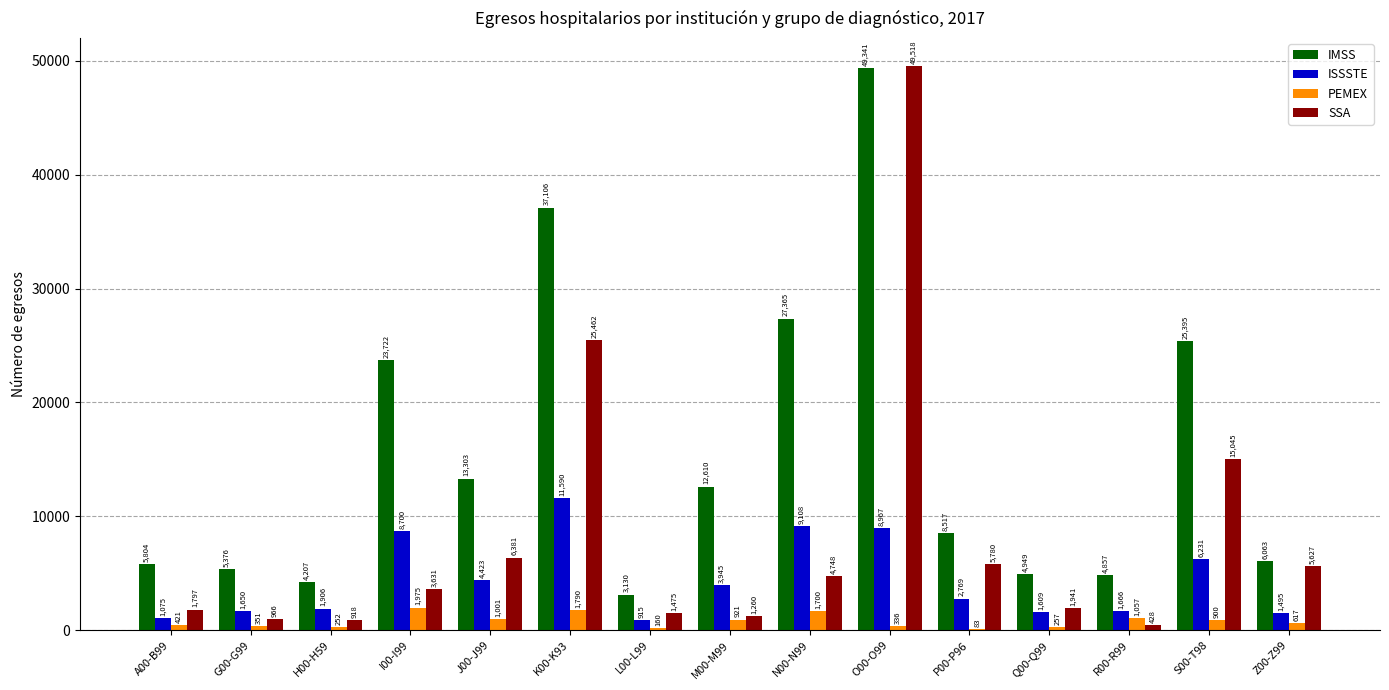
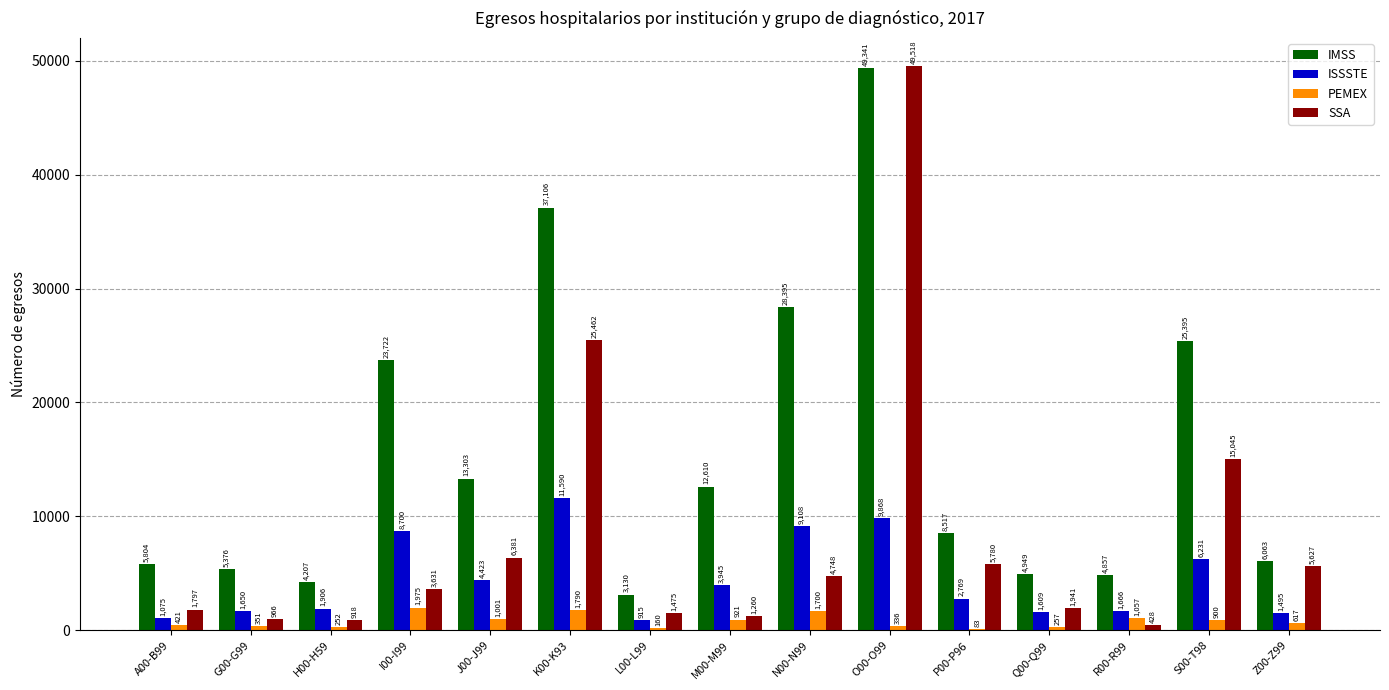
IMSS, N00-N99: 27,365 -> 28,395
ISSSTE, O00-O99: 8,967 -> 9,868
